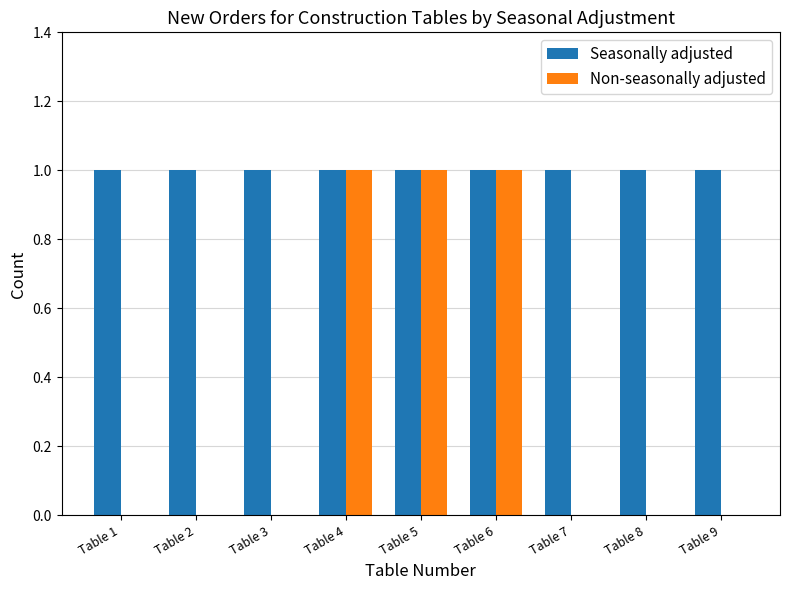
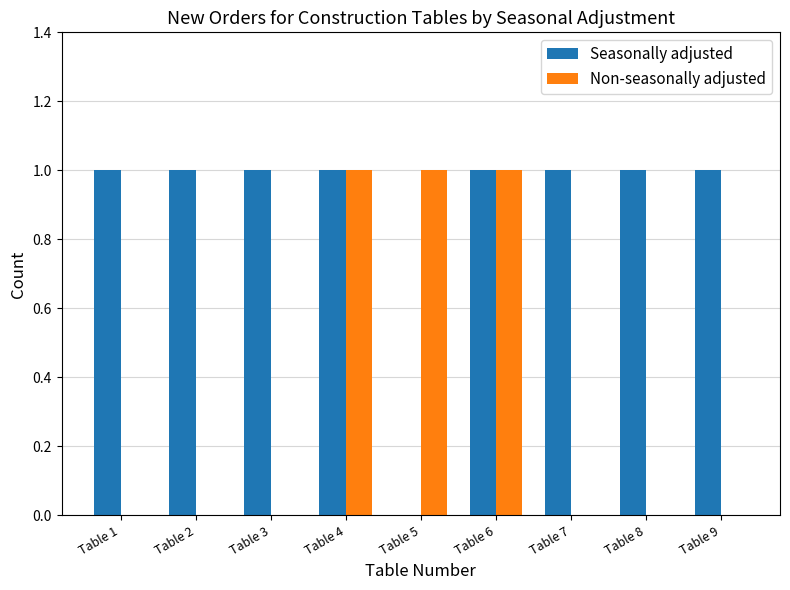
Seasonally adjusted, Table 5: 1 -> 0
